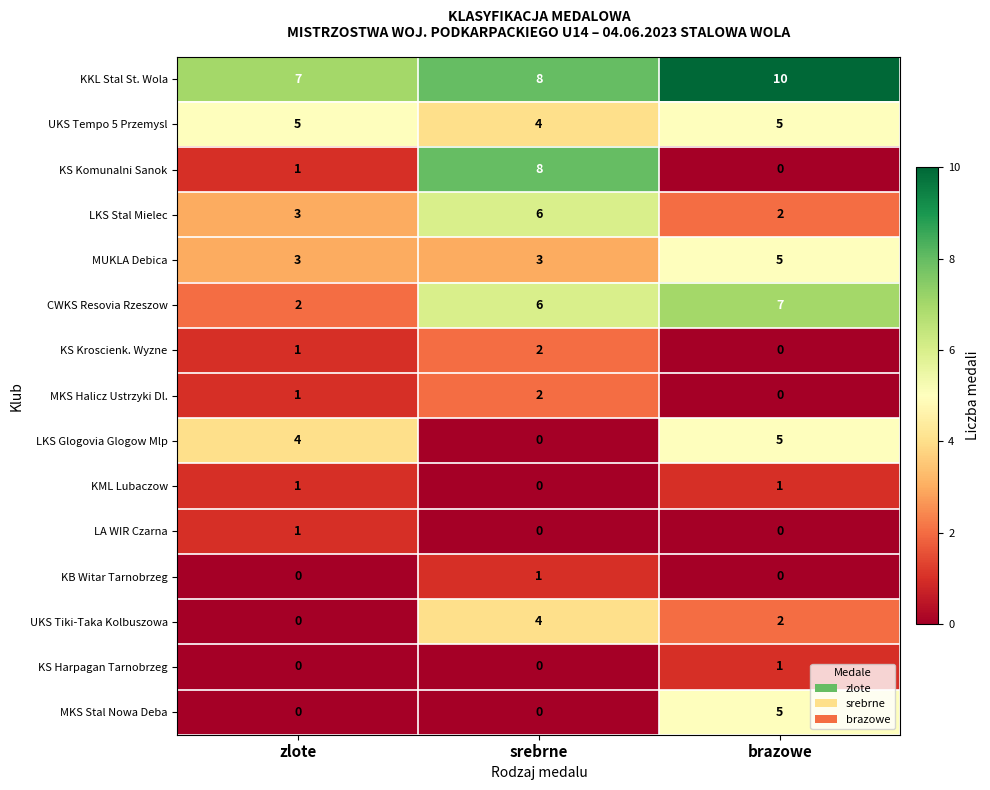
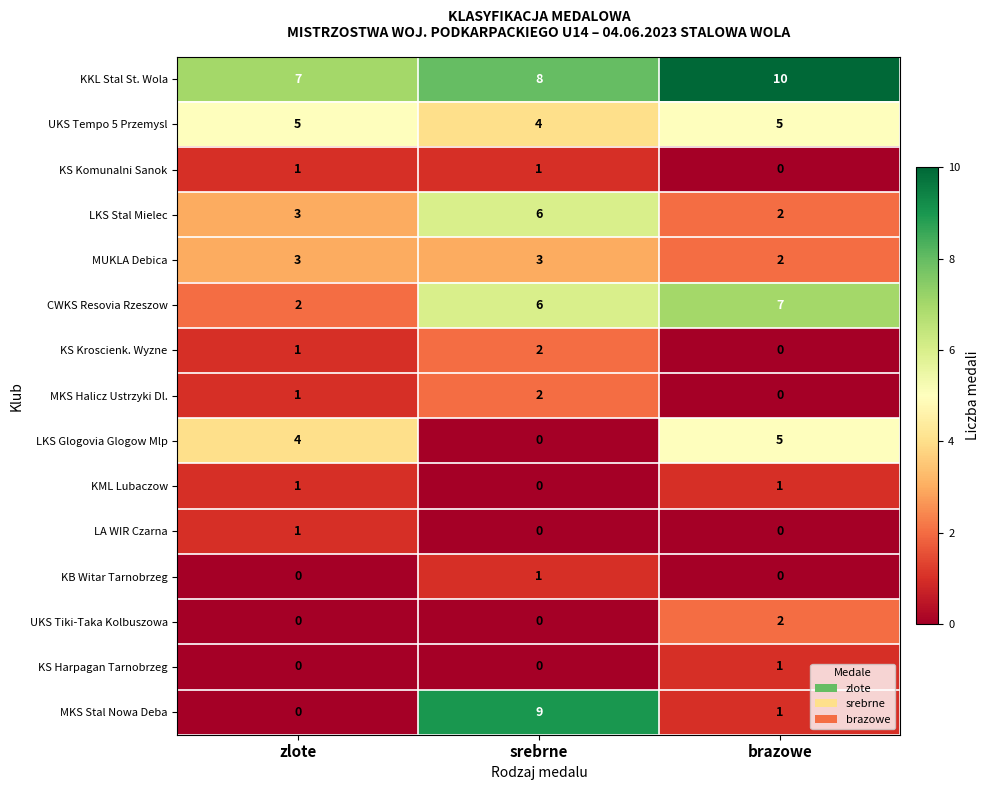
KS Komunalni Sanok, srebrne: 8 -> 1
MUKLA Debica, brazowe: 5 -> 2
UKS Tiki-Taka Kolbuszowa, srebrne: 4 -> 0
MKS Stal Nowa Deba, srebrne: 0 -> 9
MKS Stal Nowa Deba, brazowe: 5 -> 1
